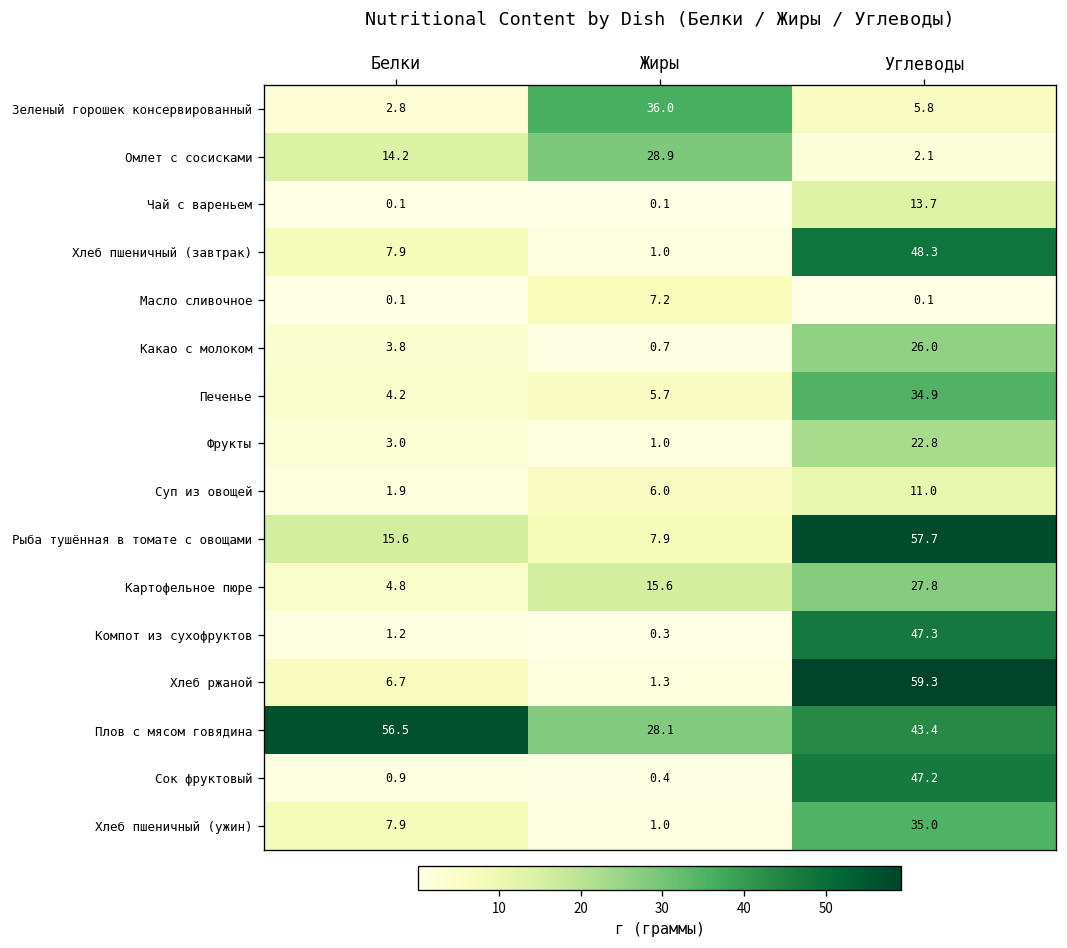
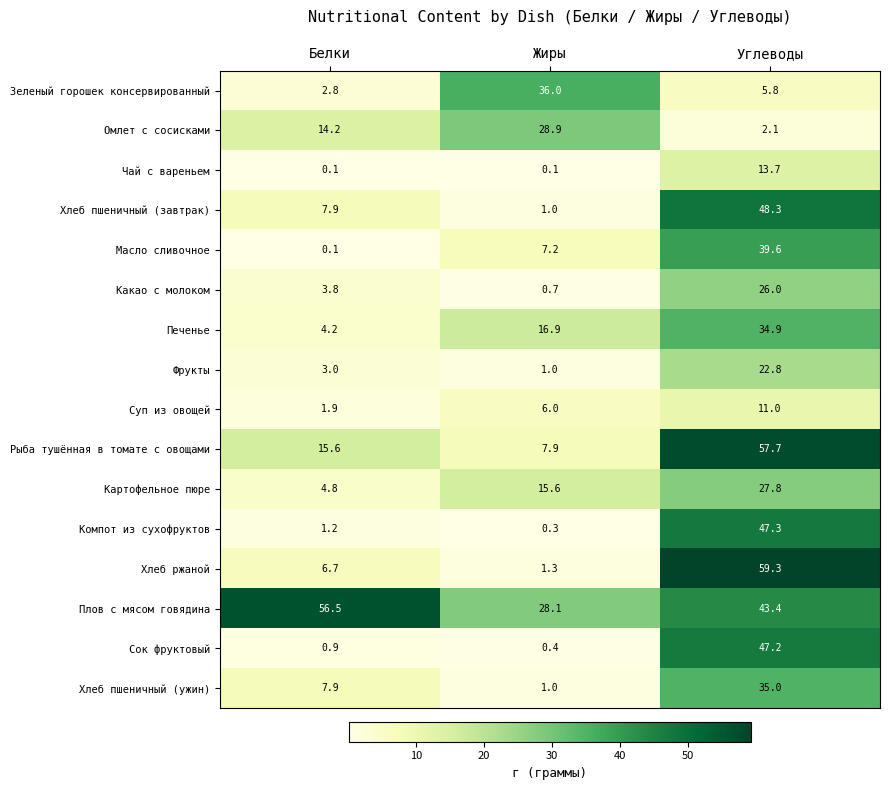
Масло сливочное, Углеводы: 0.1 -> 39.6
Печенье, Жиры: 5.7 -> 16.9
